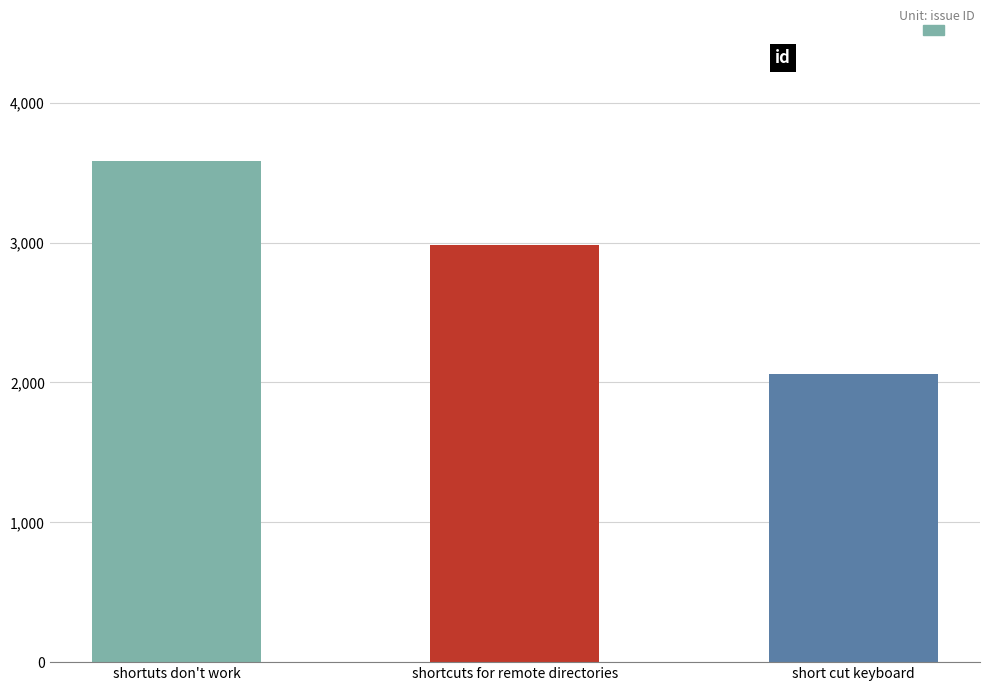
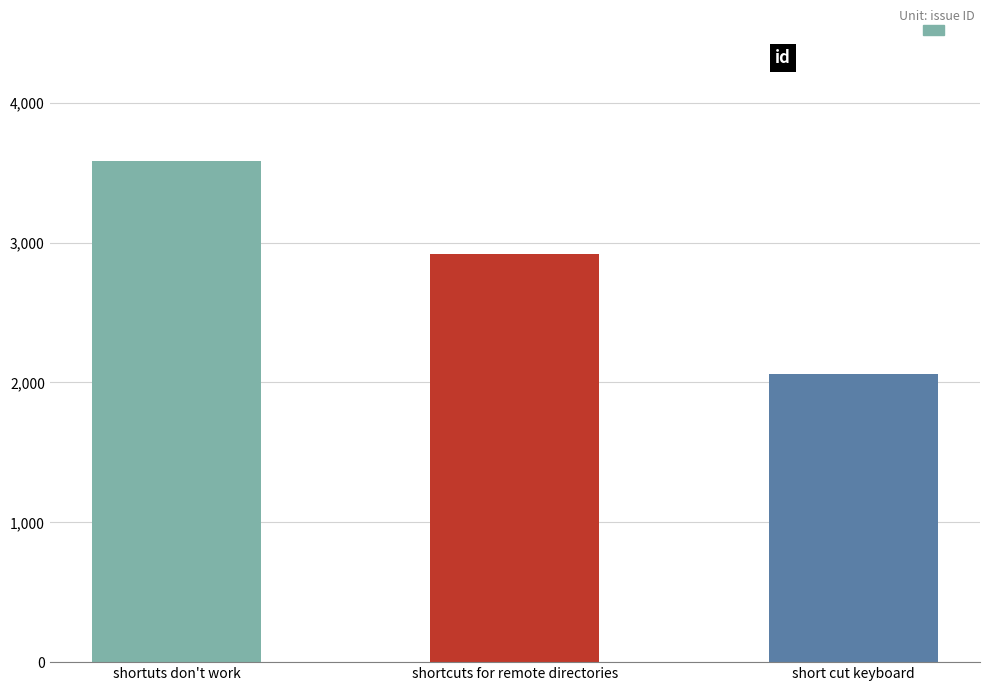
shortcuts for remote directories: 2,980 -> 2,920
